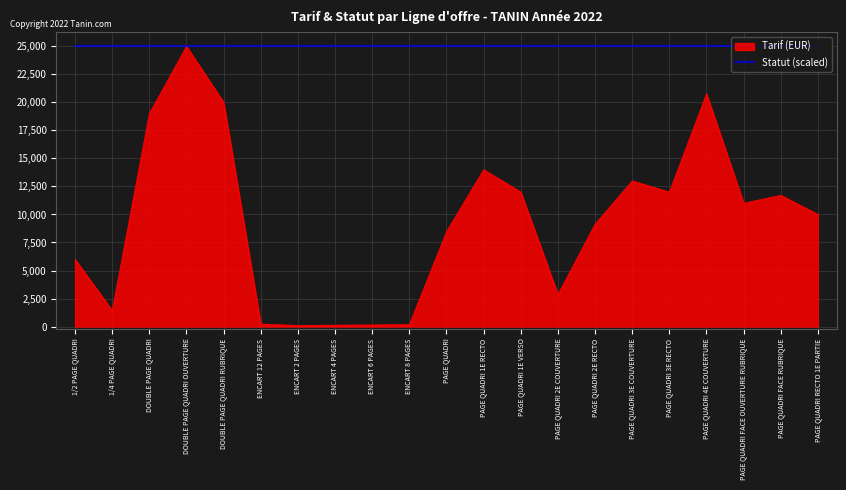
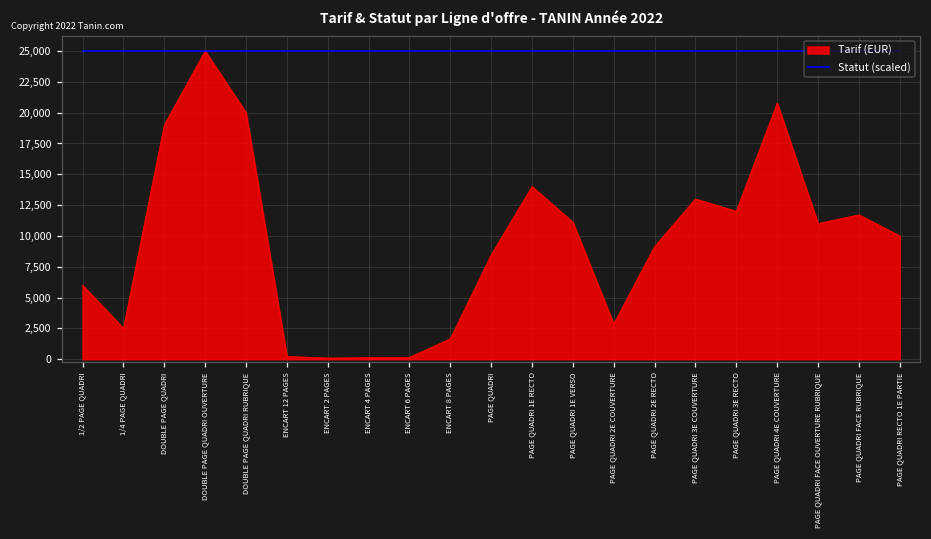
Tarif (EUR), 1/4 PAGE QUADRI: 1,400 -> 2,500
Tarif (EUR), ENCART 8 PAGES: 200 -> 1,700
Tarif (EUR), PAGE QUADRI 1E VERSO: 12,000 -> 11,100
